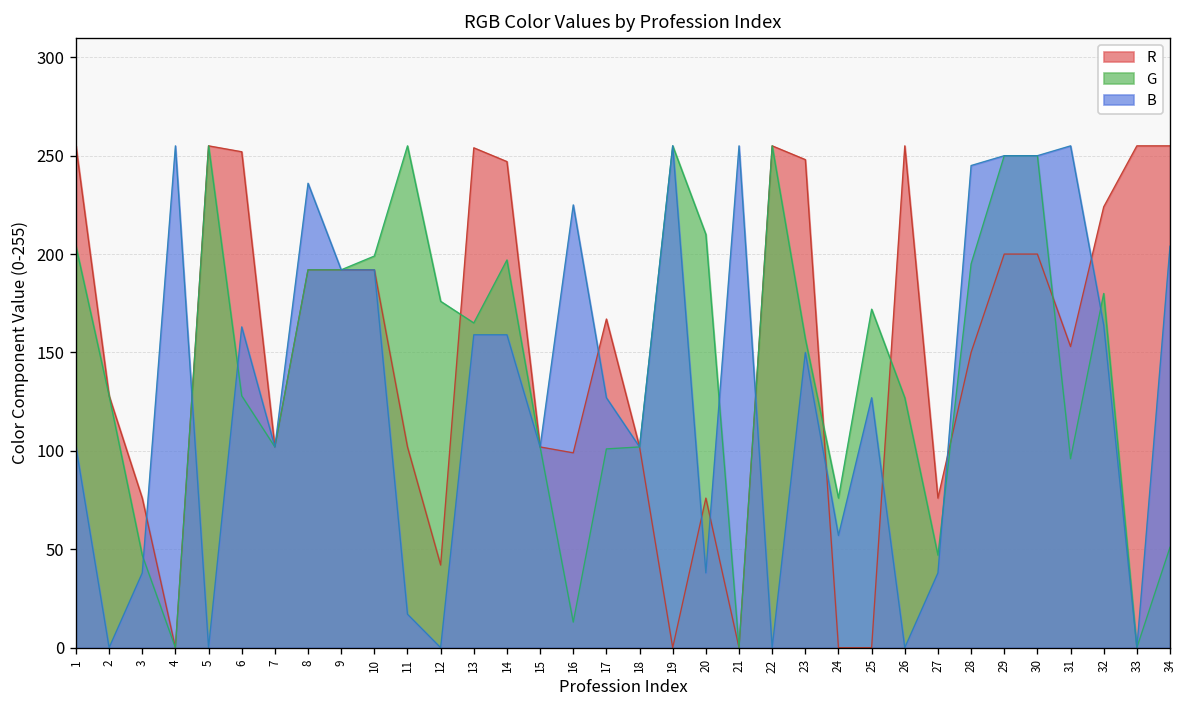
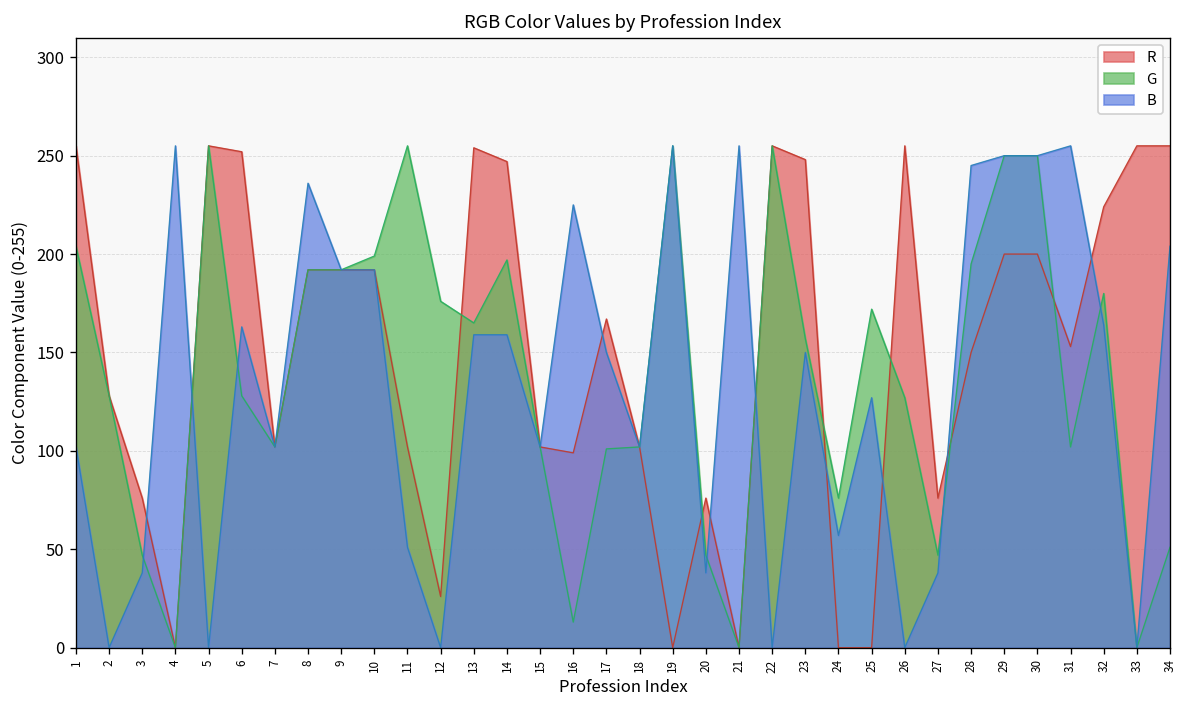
B, 11: 17 -> 51
R, 12: 42 -> 26
B, 17: 127 -> 150
G, 20: 210 -> 47
G, 31: 96 -> 102
